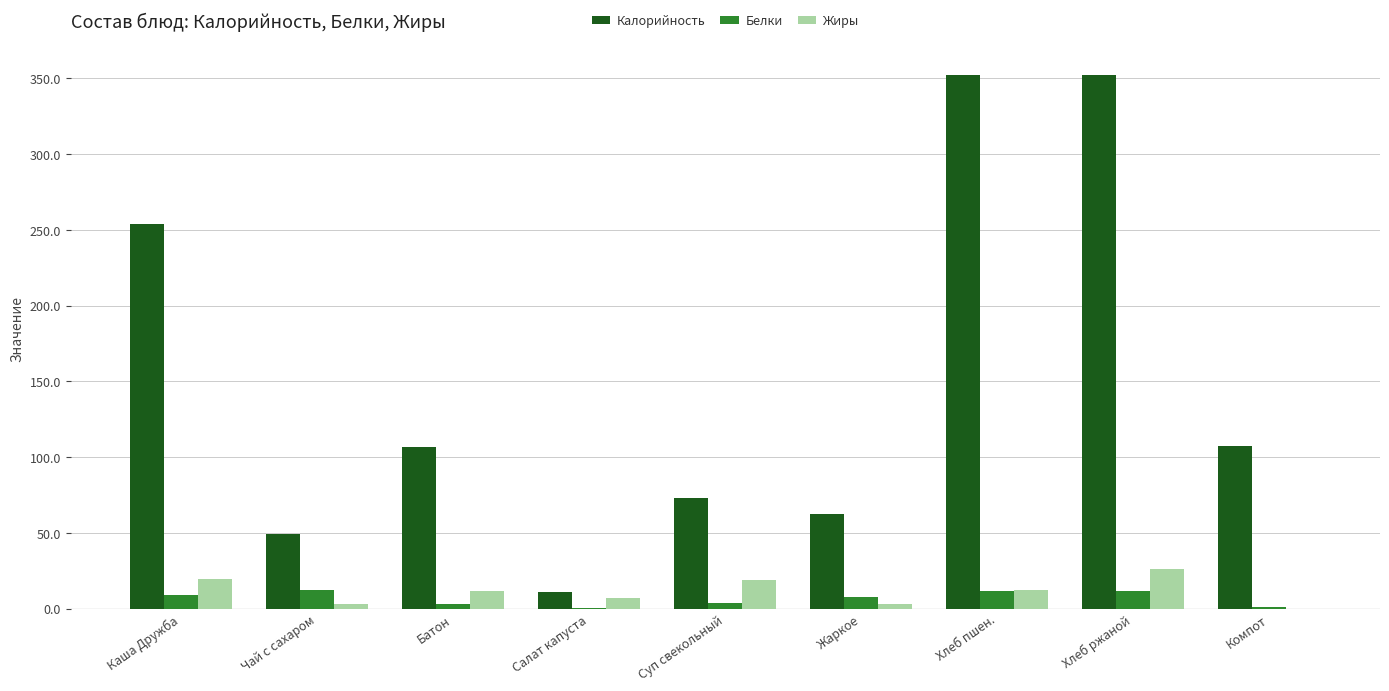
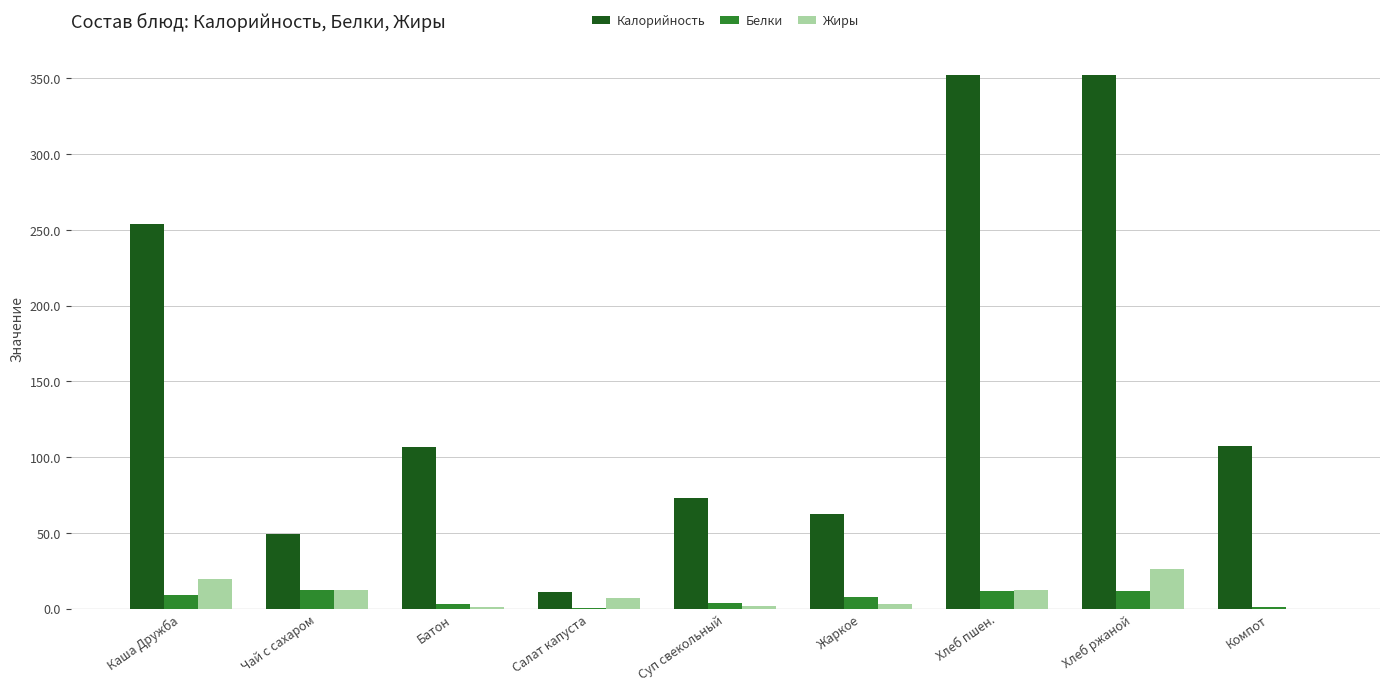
Жиры, Чай с сахаром: 3 -> 12
Жиры, Батон: 12 -> 1
Жиры, Суп свекольный: 19 -> 2
